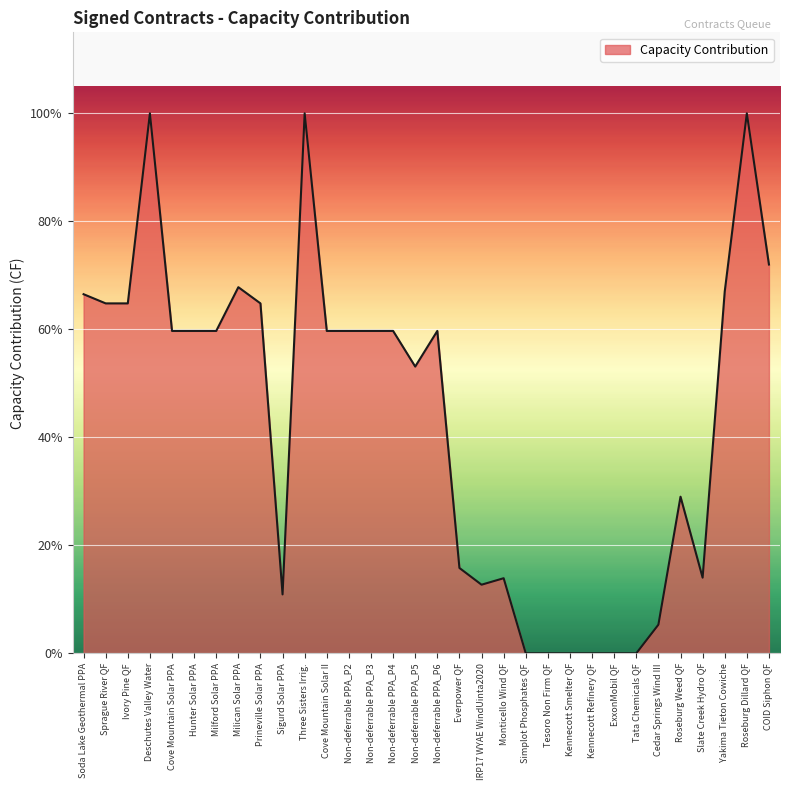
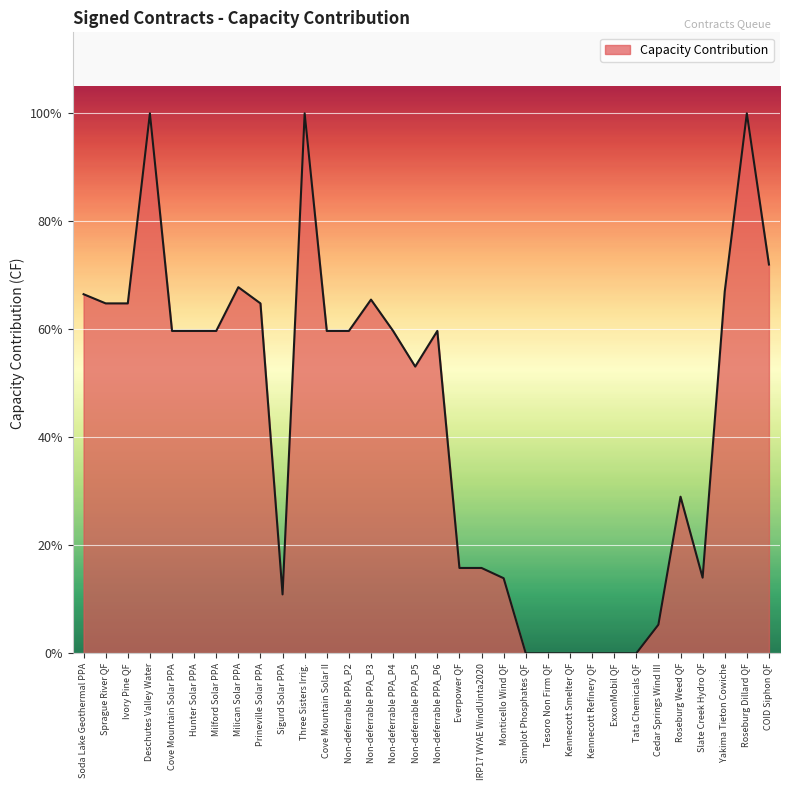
Non-deferrable PPA_P3: 60% -> 66%
IRP17 WYAE WindUinta2020: 13% -> 16%
